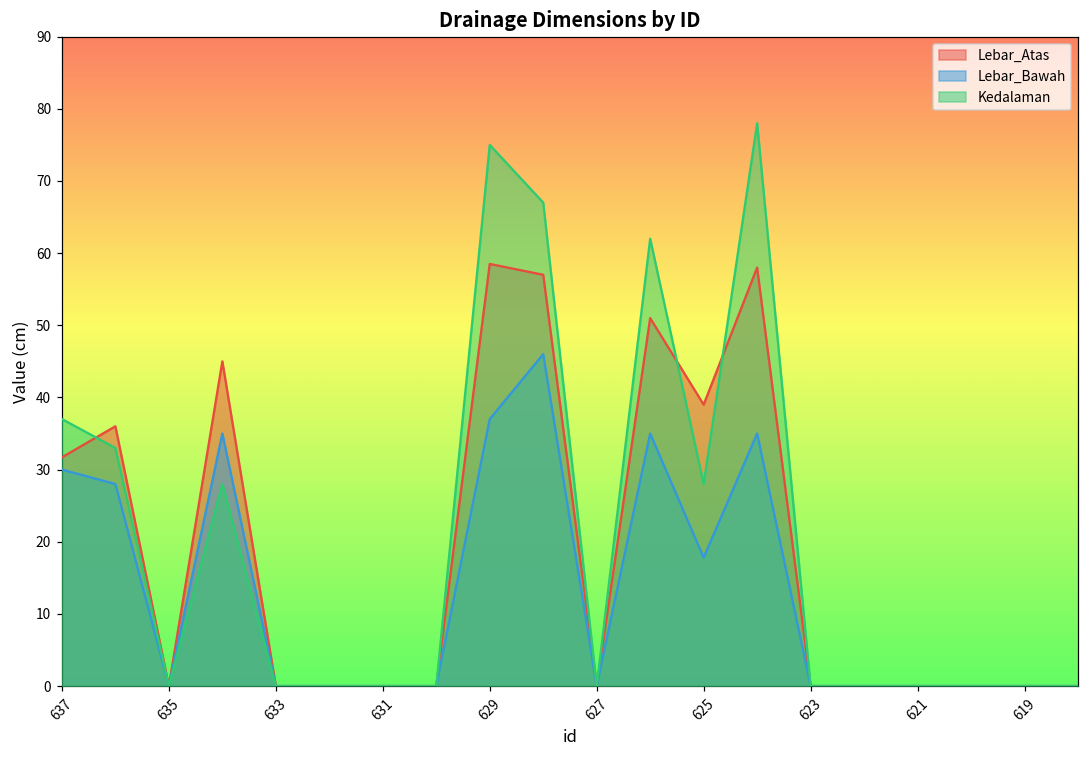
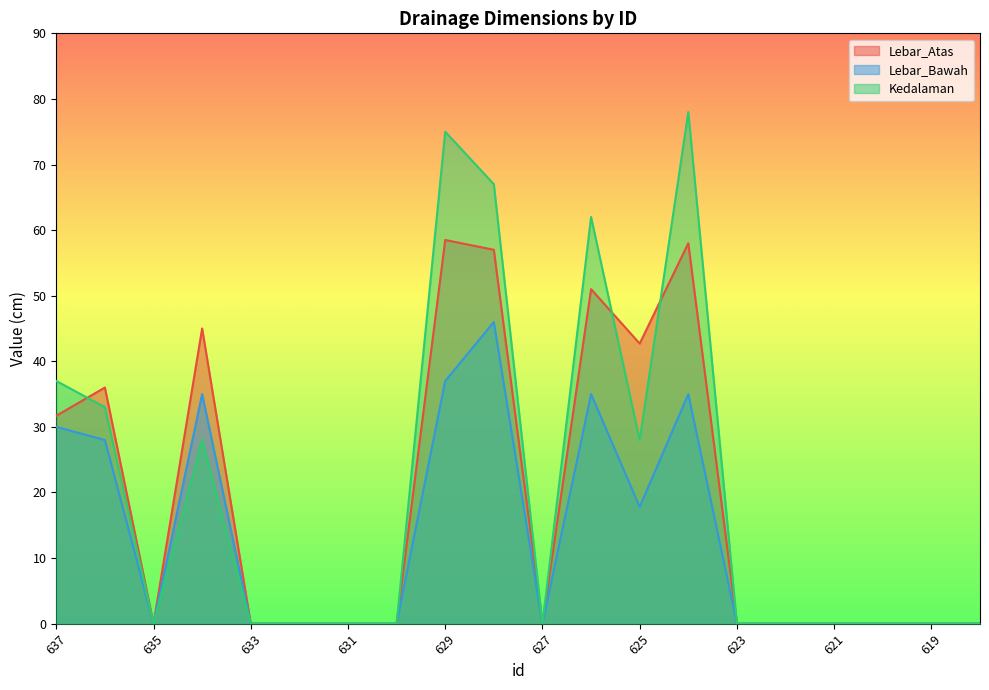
Lebar_Atas, 625: 39 -> 43
